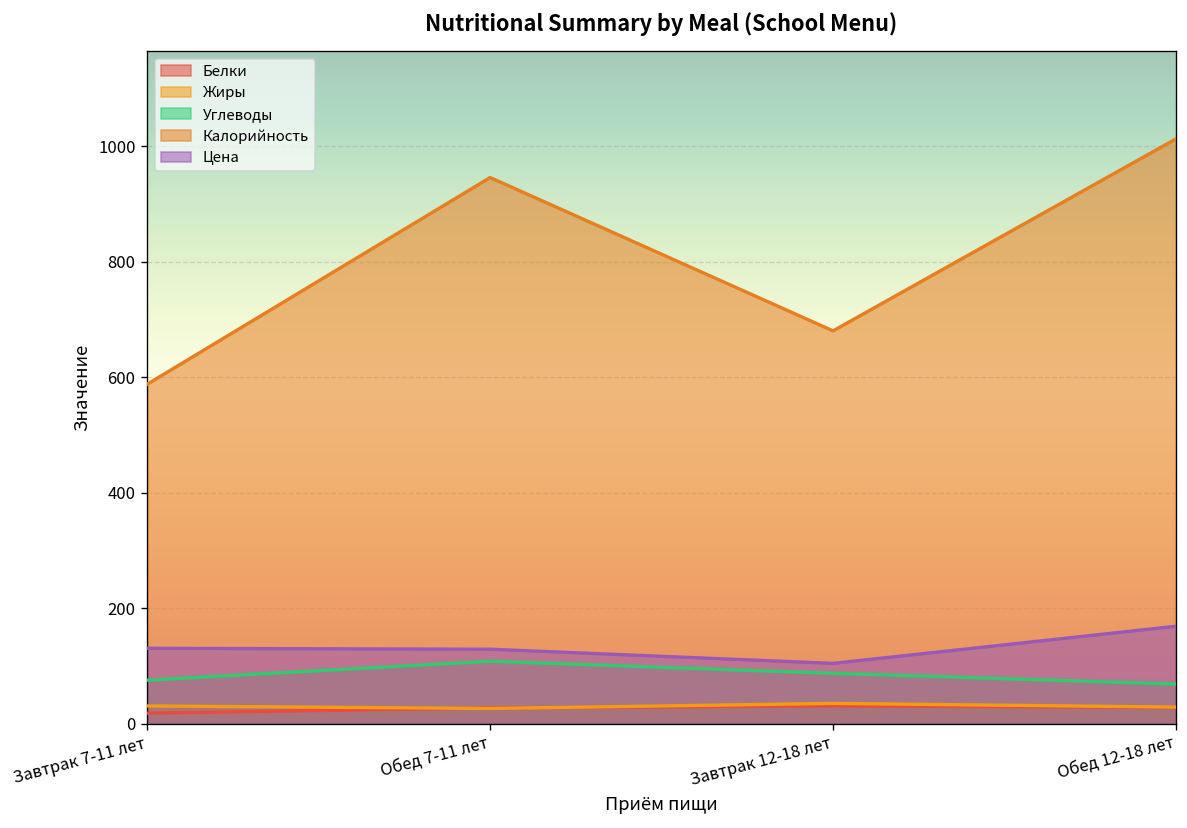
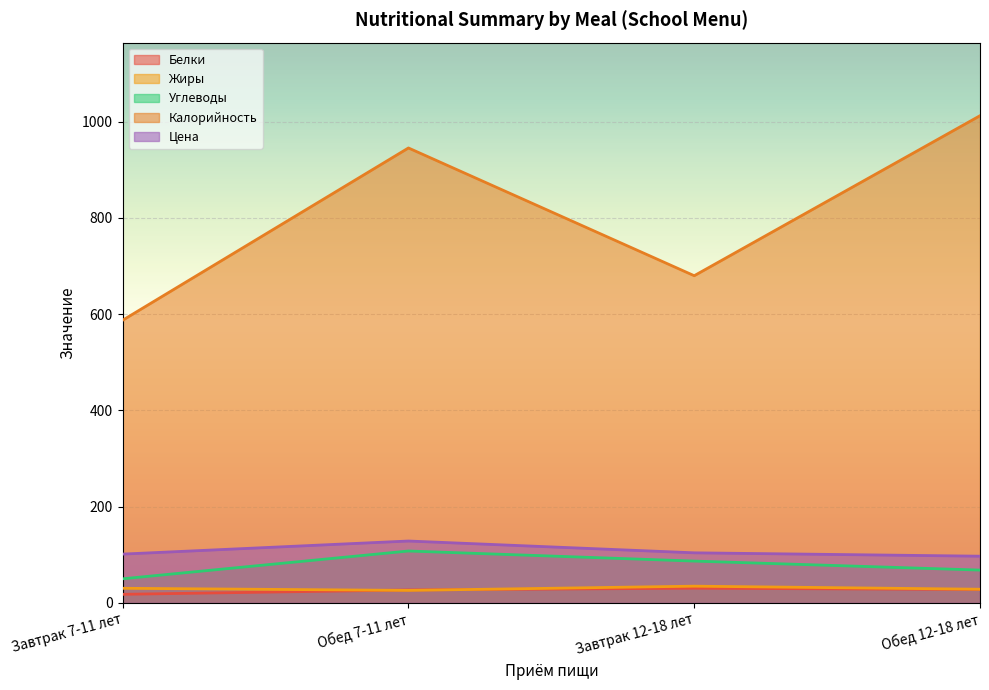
Углеводы, Завтрак 7-11 лет: 80 -> 50
Цена, Завтрак 7-11 лет: 130 -> 100
Цена, Обед 12-18 лет: 170 -> 100
